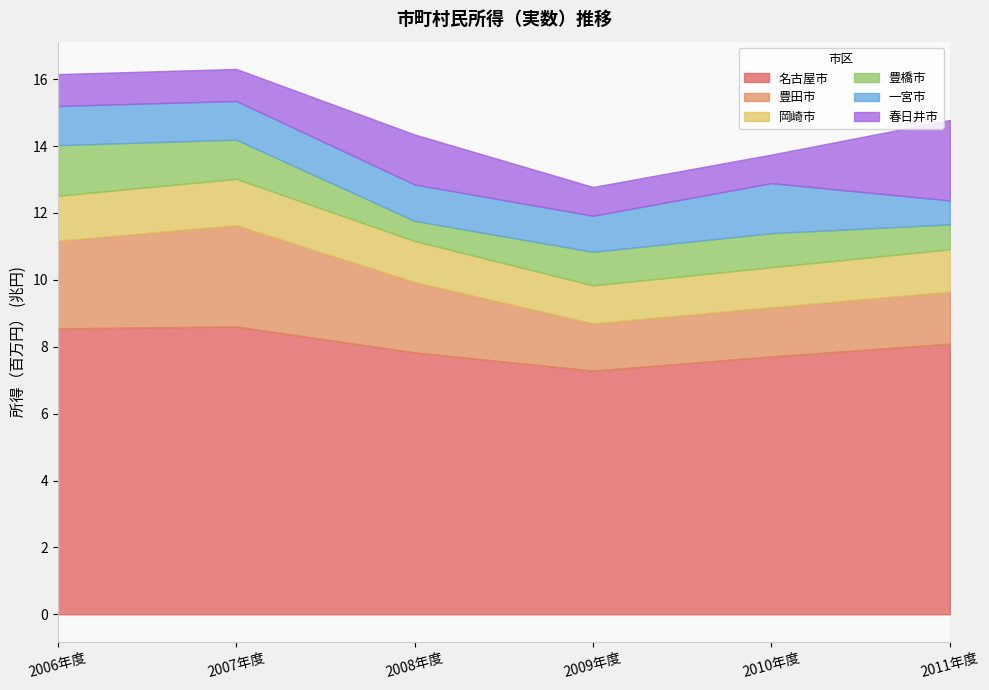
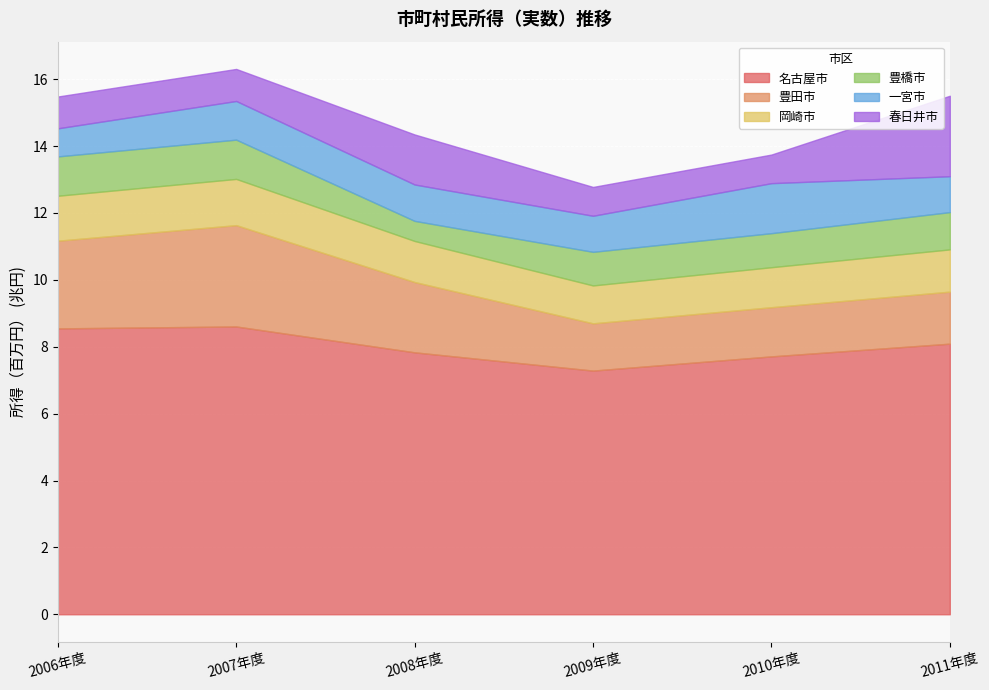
豊橋市, 2006年度: 1.5 -> 1.2
一宮市, 2006年度: 1.2 -> 0.8
豊橋市, 2011年度: 0.7 -> 1.1
一宮市, 2011年度: 0.7 -> 1.1
